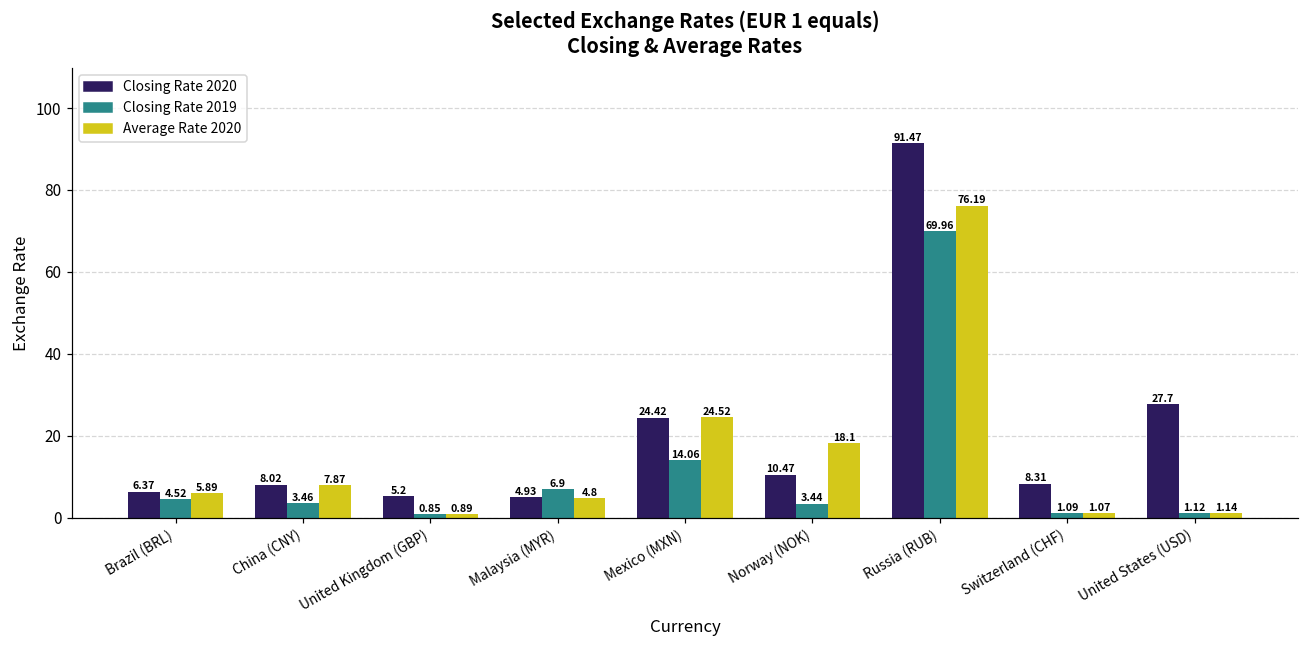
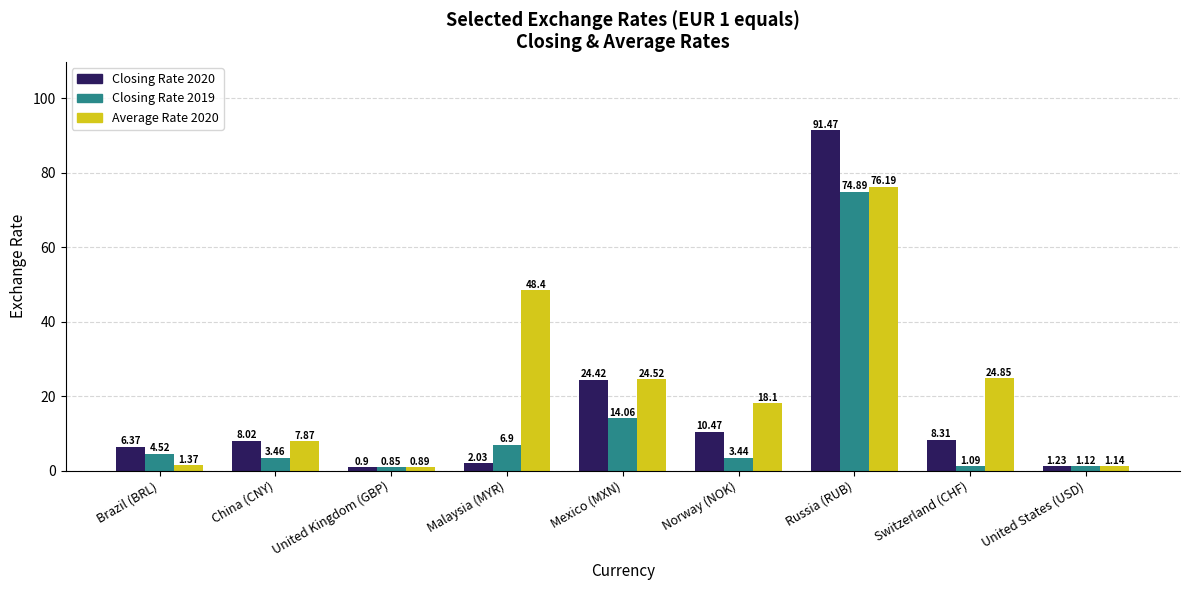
Average Rate 2020, Brazil (BRL): 5.89 -> 1.37
Closing Rate 2020, United Kingdom (GBP): 5.2 -> 0.9
Closing Rate 2020, Malaysia (MYR): 4.93 -> 2.03
Average Rate 2020, Malaysia (MYR): 4.8 -> 48.4
Closing Rate 2019, Russia (RUB): 69.96 -> 74.89
Average Rate 2020, Switzerland (CHF): 1.07 -> 24.85
Closing Rate 2020, United States (USD): 27.7 -> 1.23
